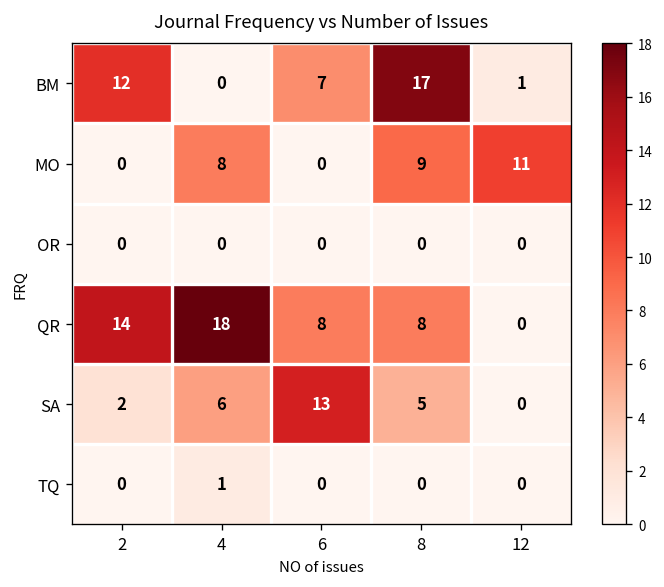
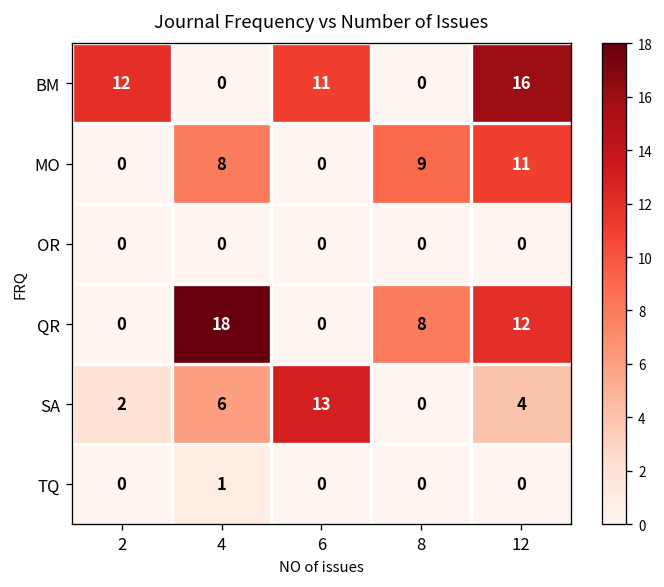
BM, 6: 7 -> 11
BM, 8: 17 -> 0
BM, 12: 1 -> 16
QR, 2: 14 -> 0
QR, 6: 8 -> 0
QR, 12: 0 -> 12
SA, 8: 5 -> 0
SA, 12: 0 -> 4
